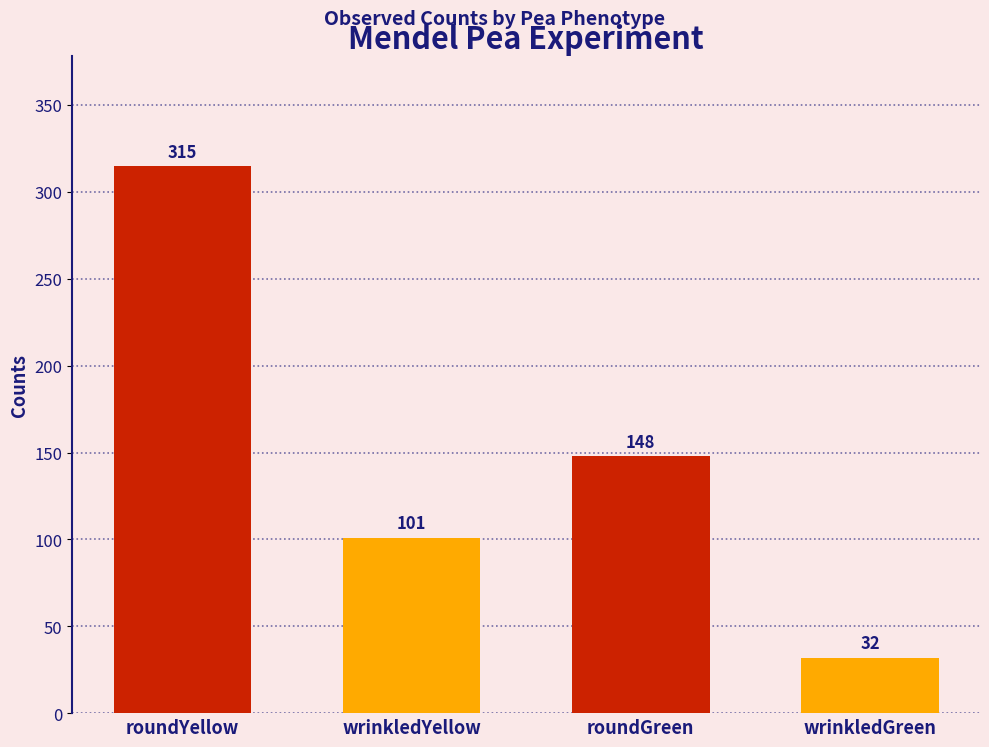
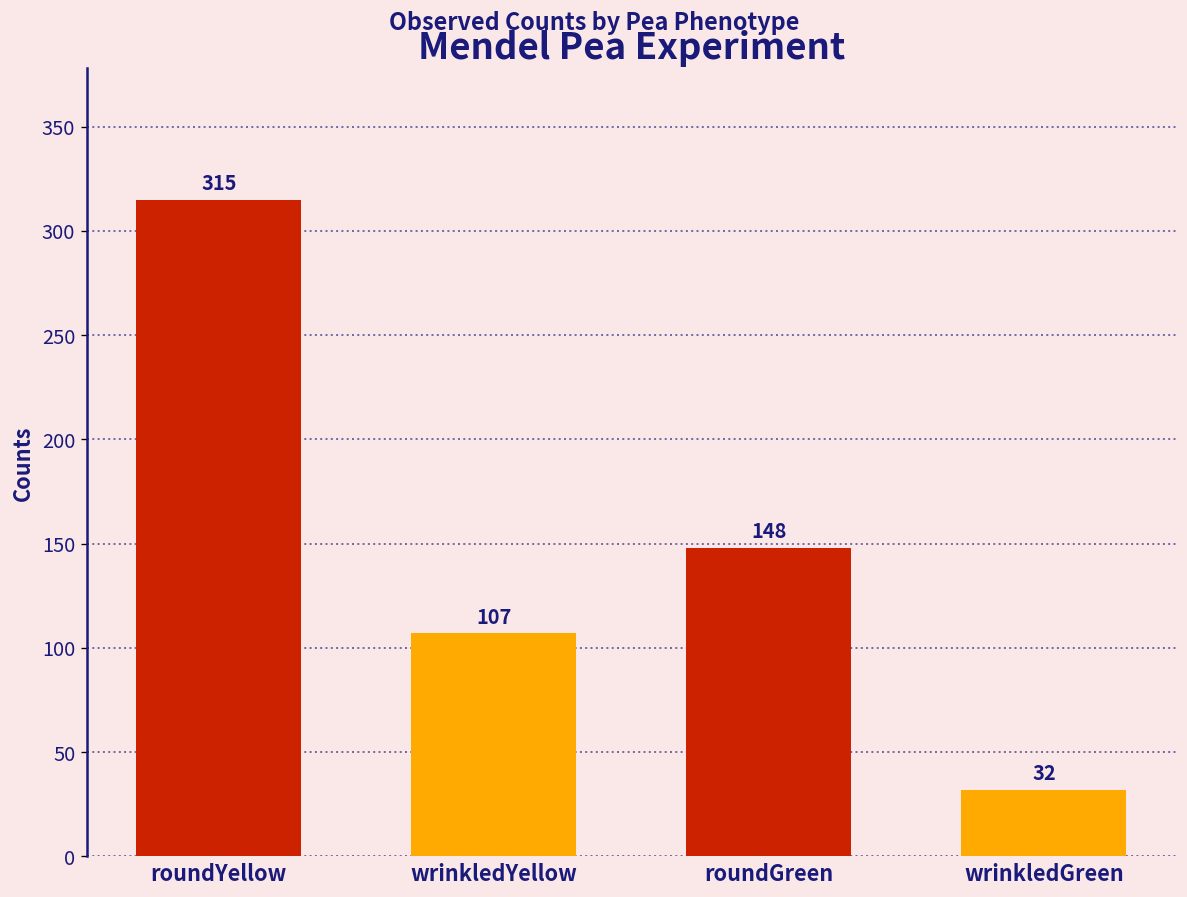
wrinkledYellow: 101 -> 107
